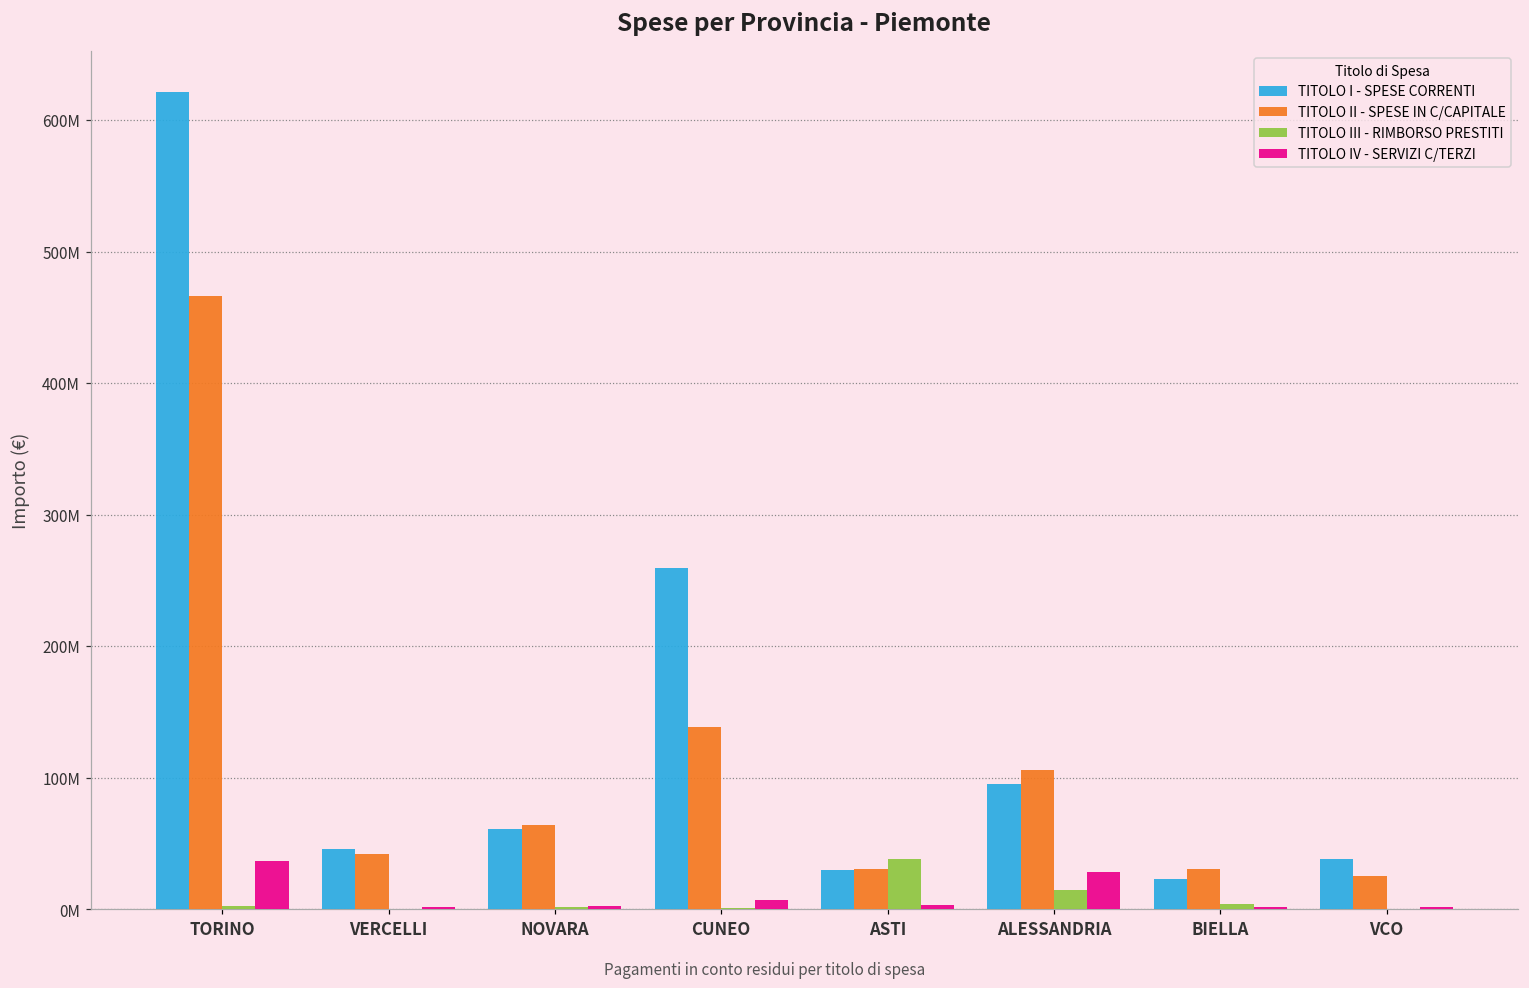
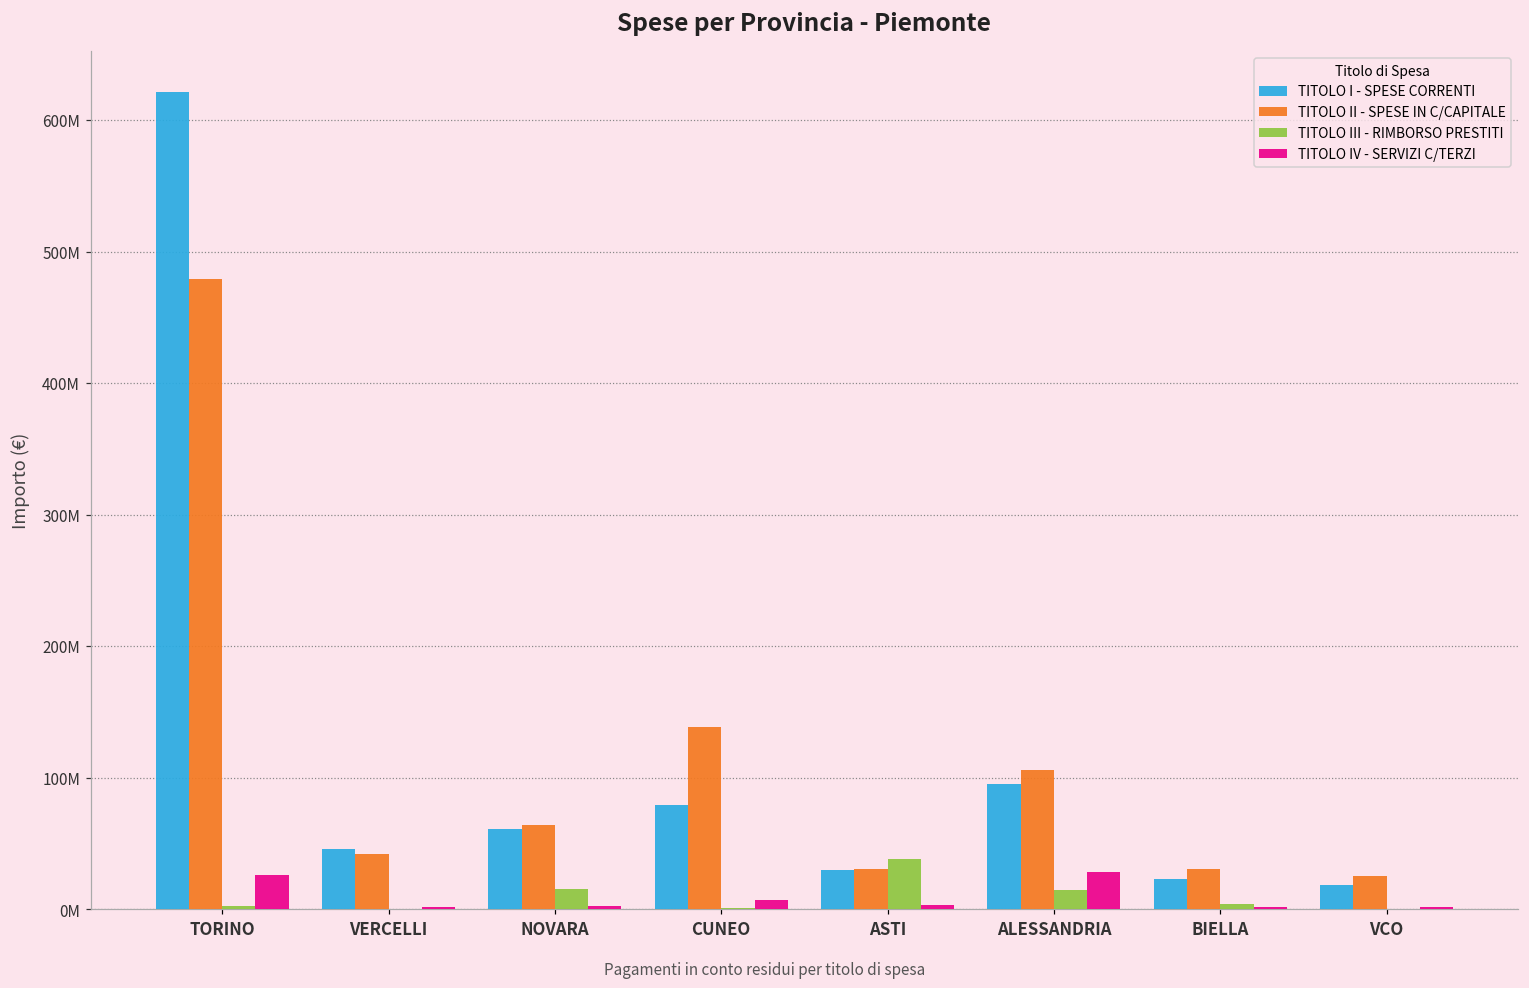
TITOLO II - SPESE IN C/CAPITALE, TORINO: 466000000 -> 479000000
TITOLO IV - SERVIZI C/TERZI, TORINO: 36000000 -> 26000000
TITOLO III - RIMBORSO PRESTITI, NOVARA: 1000000 -> 16000000
TITOLO I - SPESE CORRENTI, CUNEO: 259000000 -> 79000000
TITOLO I - SPESE CORRENTI, VCO: 38000000 -> 18000000
